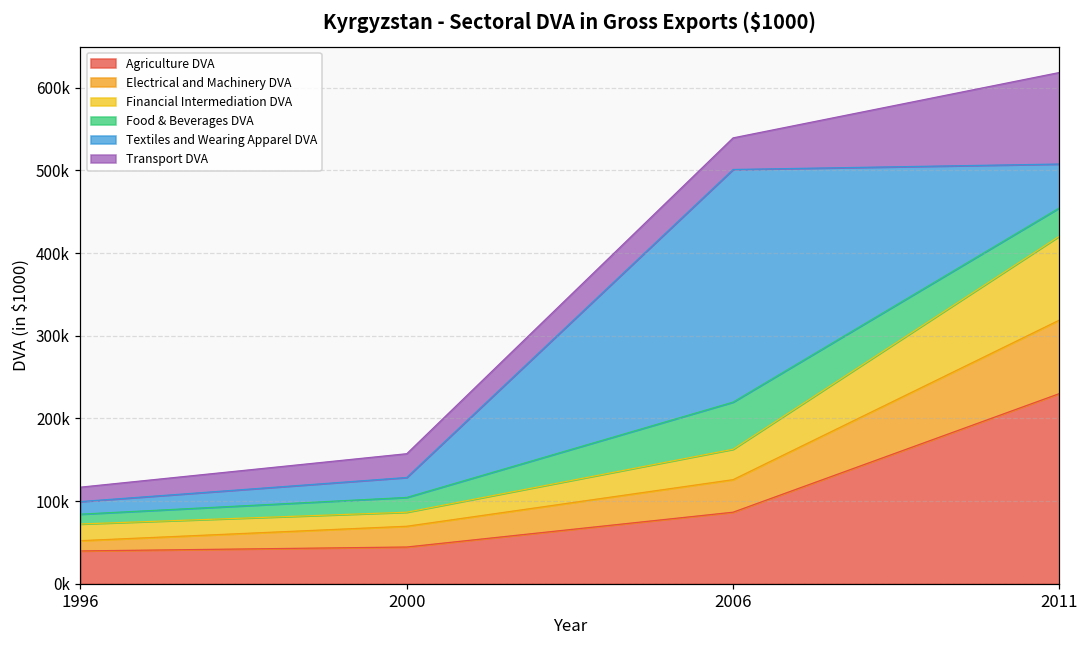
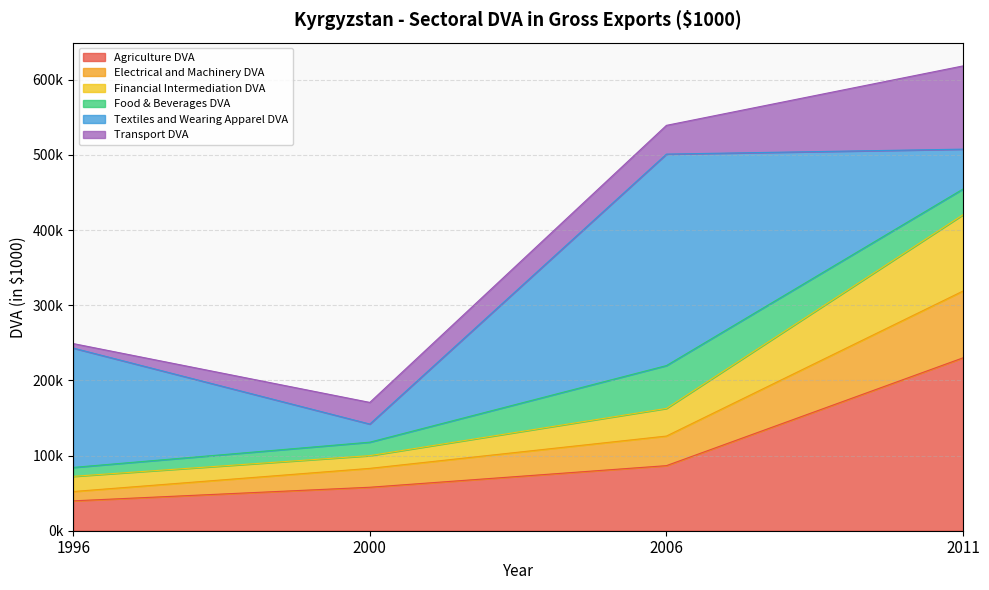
Textiles and Wearing Apparel DVA, 1996: 20000 -> 160000
Transport DVA, 1996: 20000 -> 10000
Agriculture DVA, 2000: 40000 -> 60000
